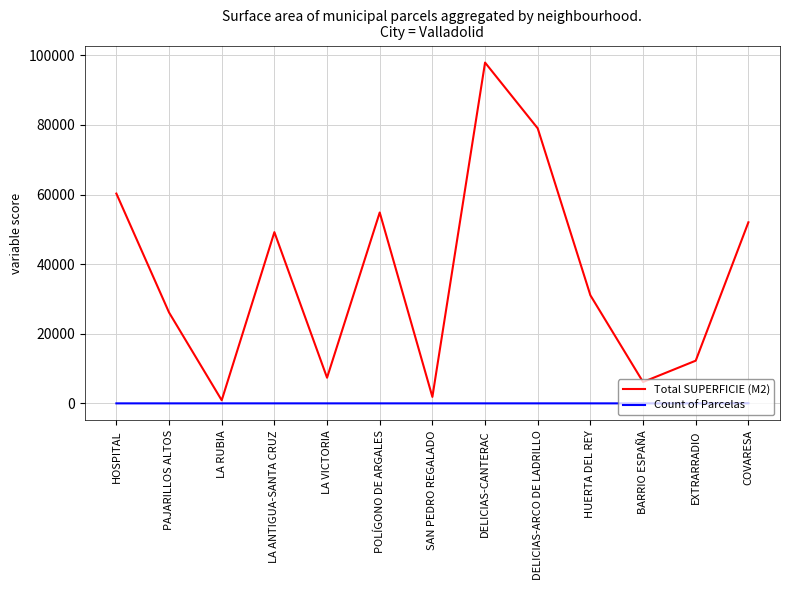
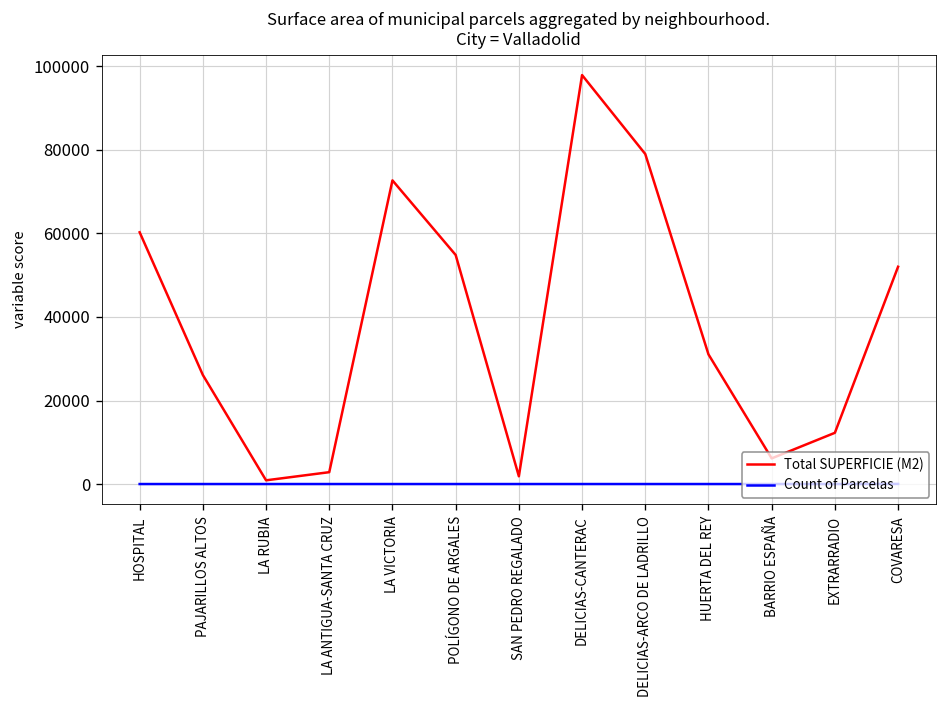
Total SUPERFICIE (M2), LA ANTIGUA-SANTA CRUZ: 49000 -> 3000
Total SUPERFICIE (M2), LA VICTORIA: 7000 -> 73000
